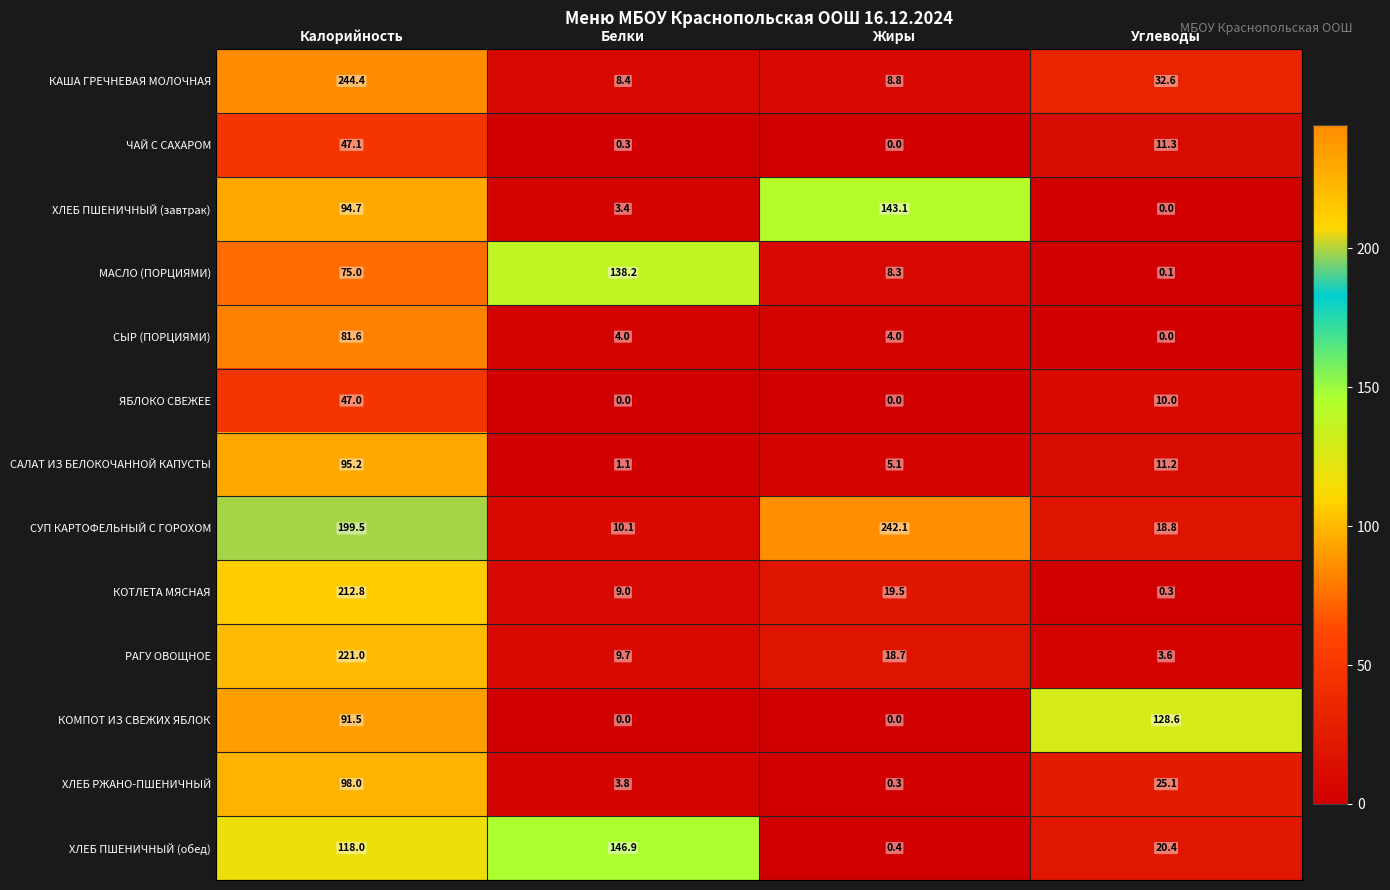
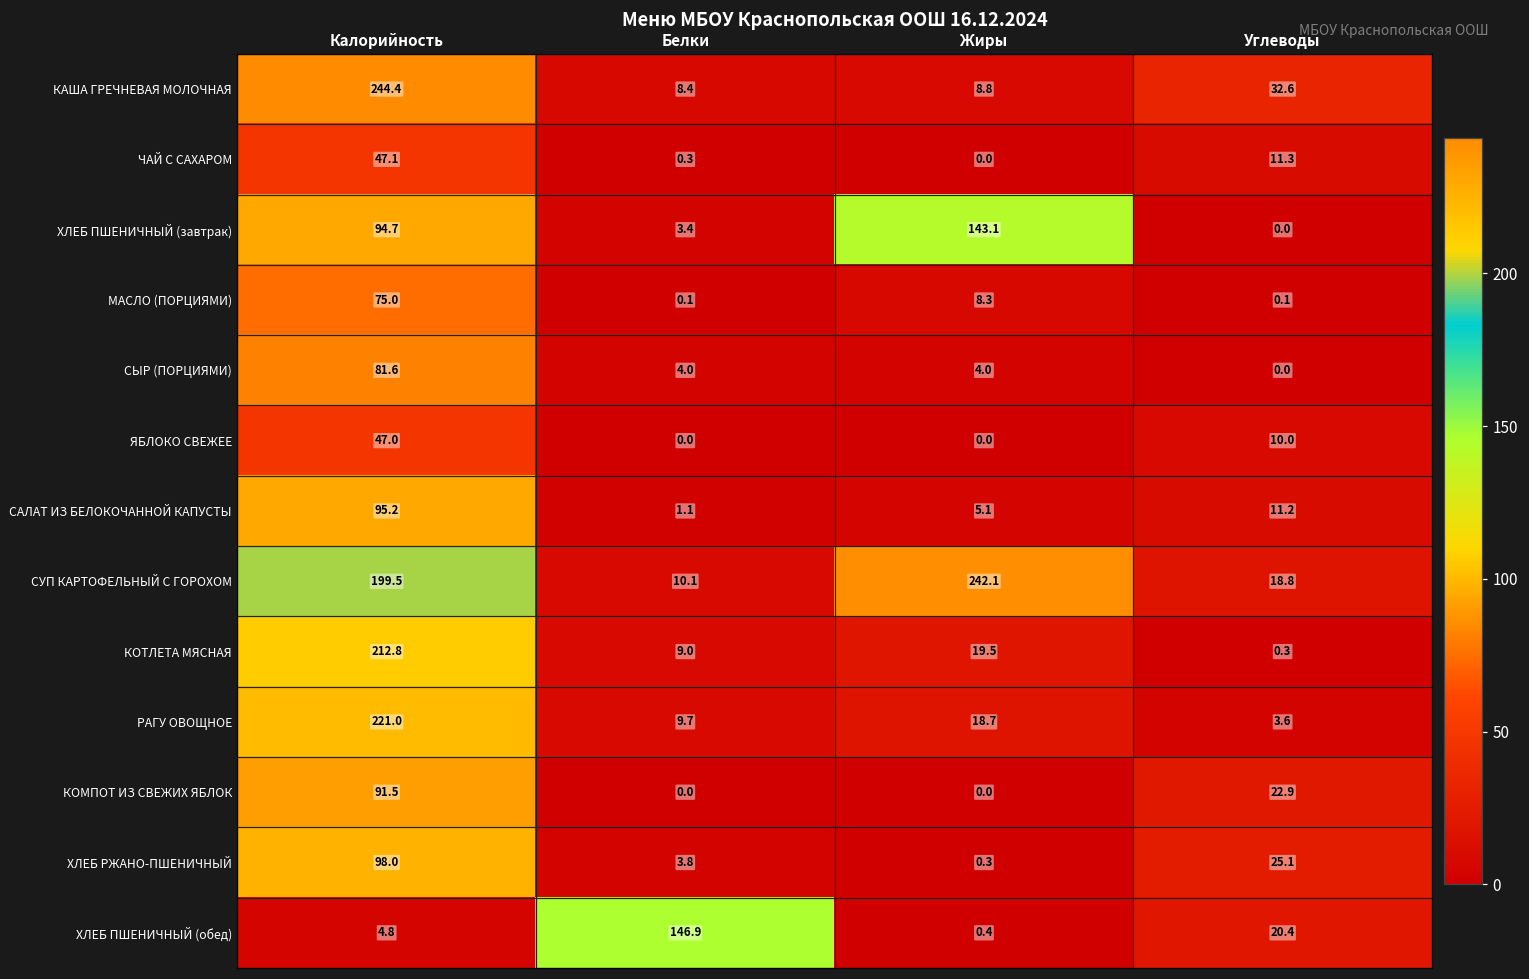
МАСЛО (ПОРЦИЯМИ), Белки: 138.2 -> 0.1
КОМПОТ ИЗ СВЕЖИХ ЯБЛОК, Углеводы: 128.6 -> 22.9
ХЛЕБ ПШЕНИЧНЫЙ (обед), Калорийность: 118.0 -> 4.8
